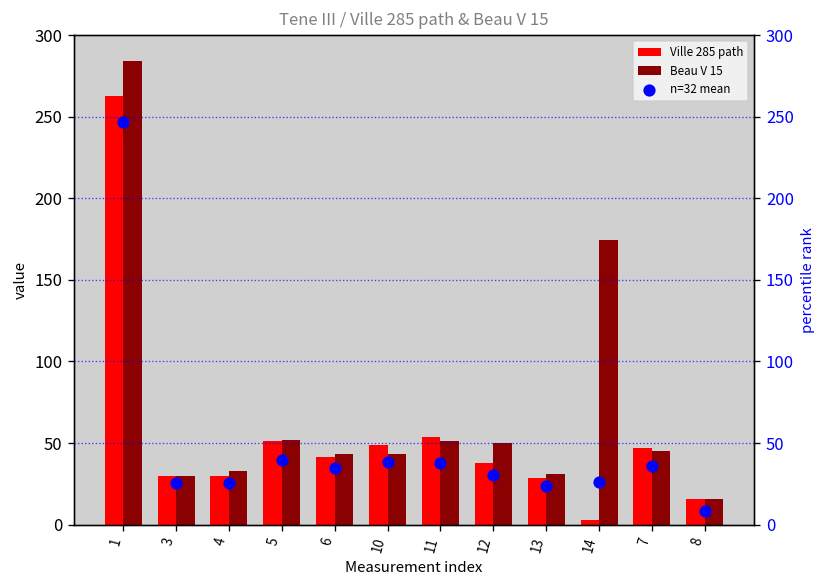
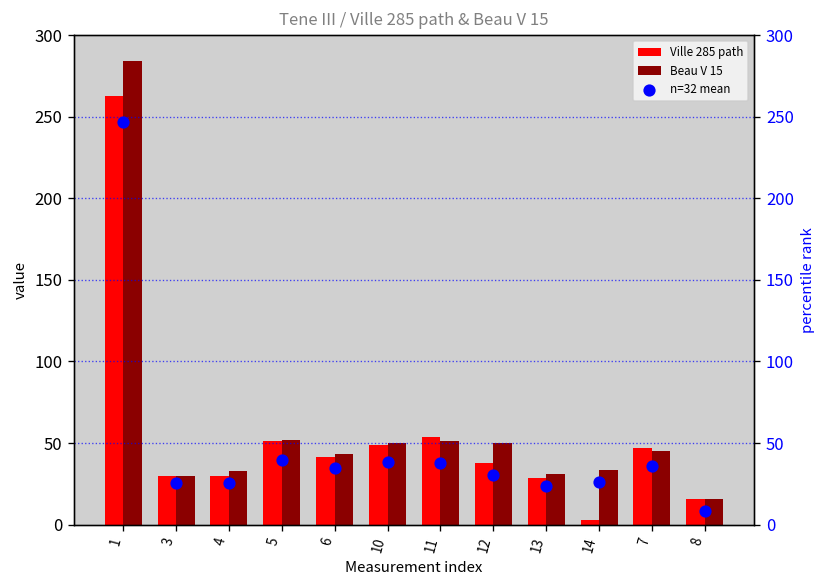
Beau V 15, 10: 43 -> 50
Beau V 15, 14: 174 -> 34
